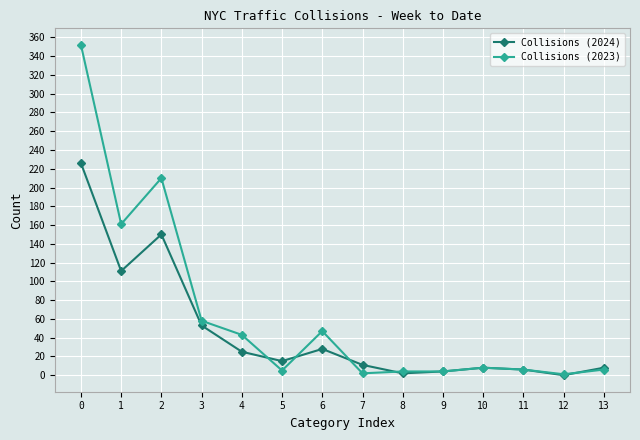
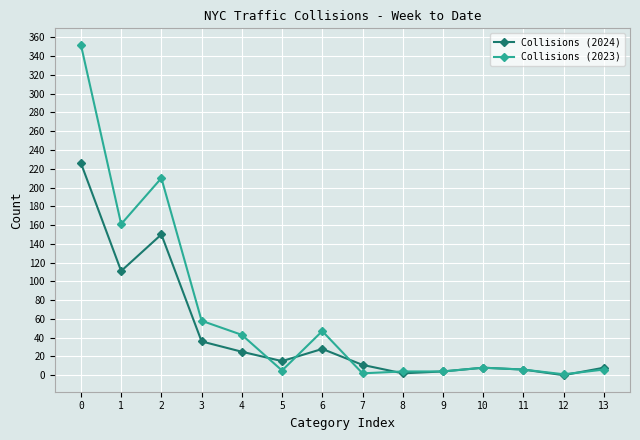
Collisions (2024), 3: 50 -> 40
